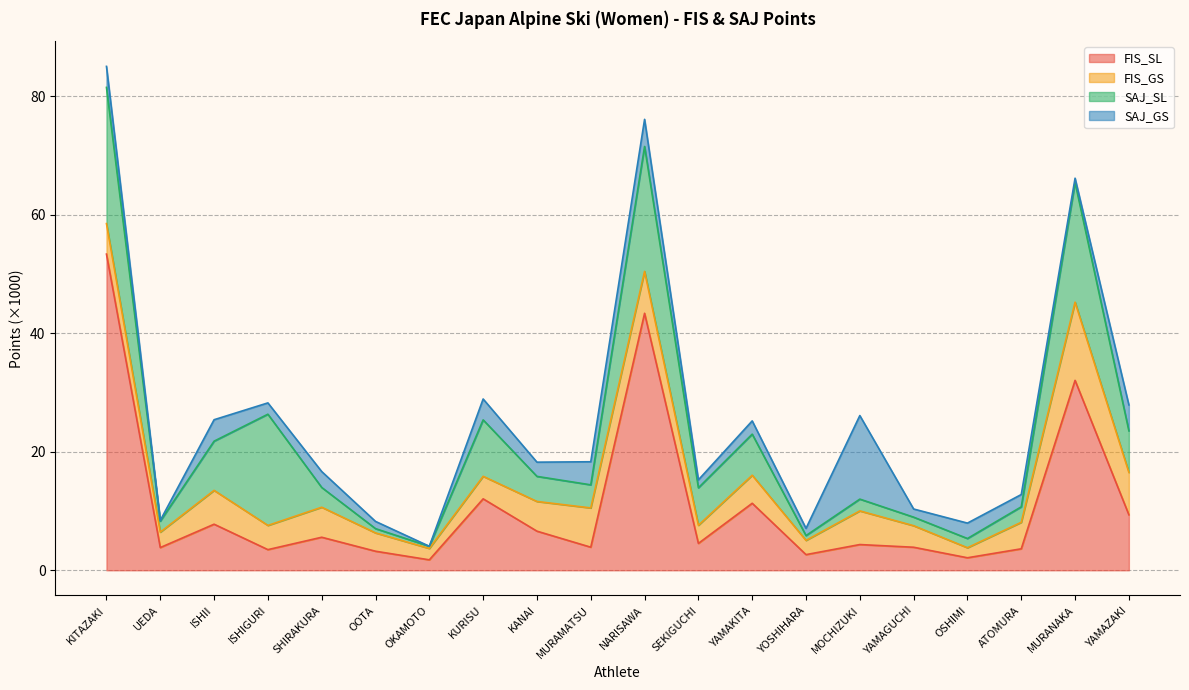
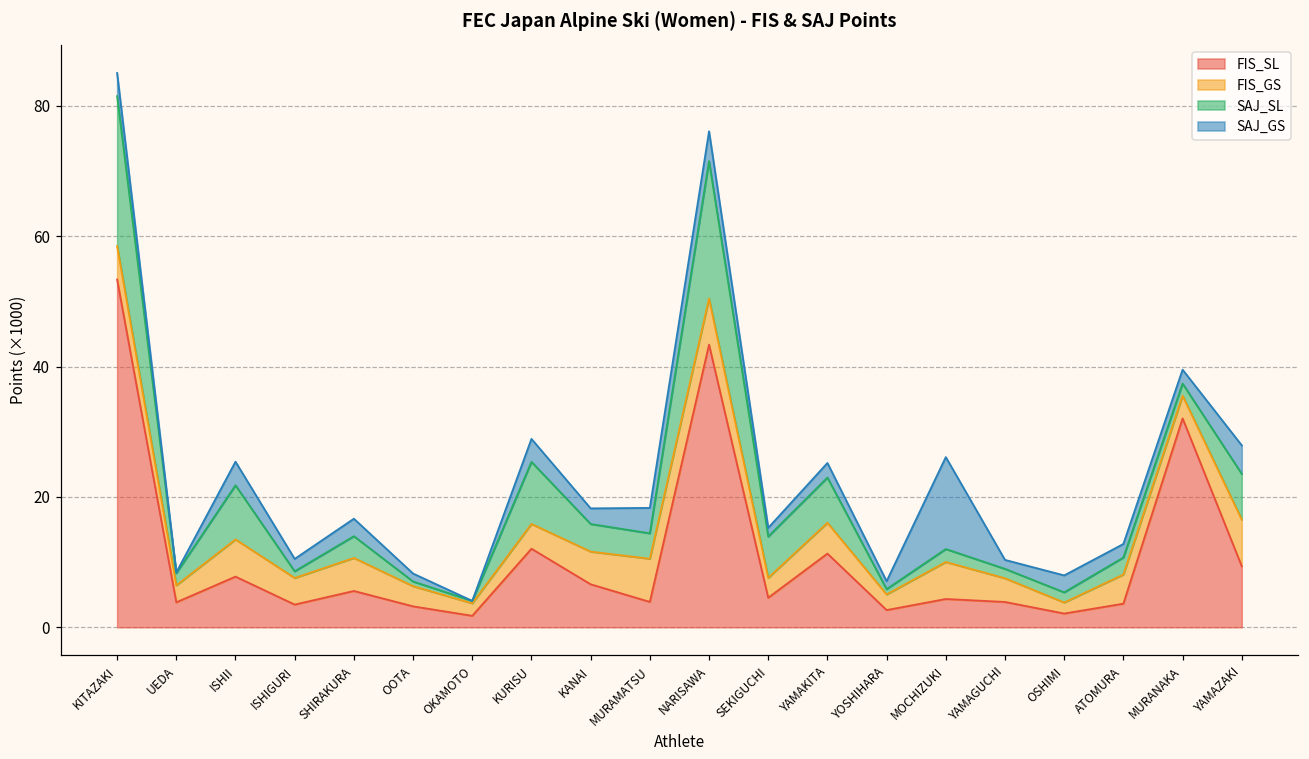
SAJ_SL, ISHIGURI: 19 -> 1
FIS_GS, MURANAKA: 13 -> 3
SAJ_SL, MURANAKA: 20 -> 2
SAJ_GS, MURANAKA: 1 -> 2
